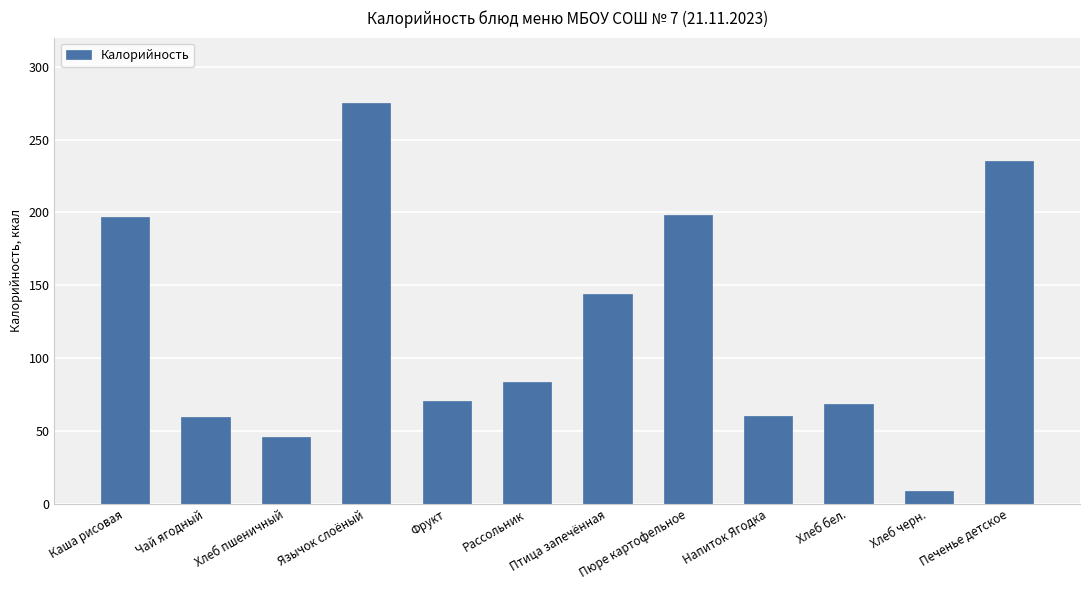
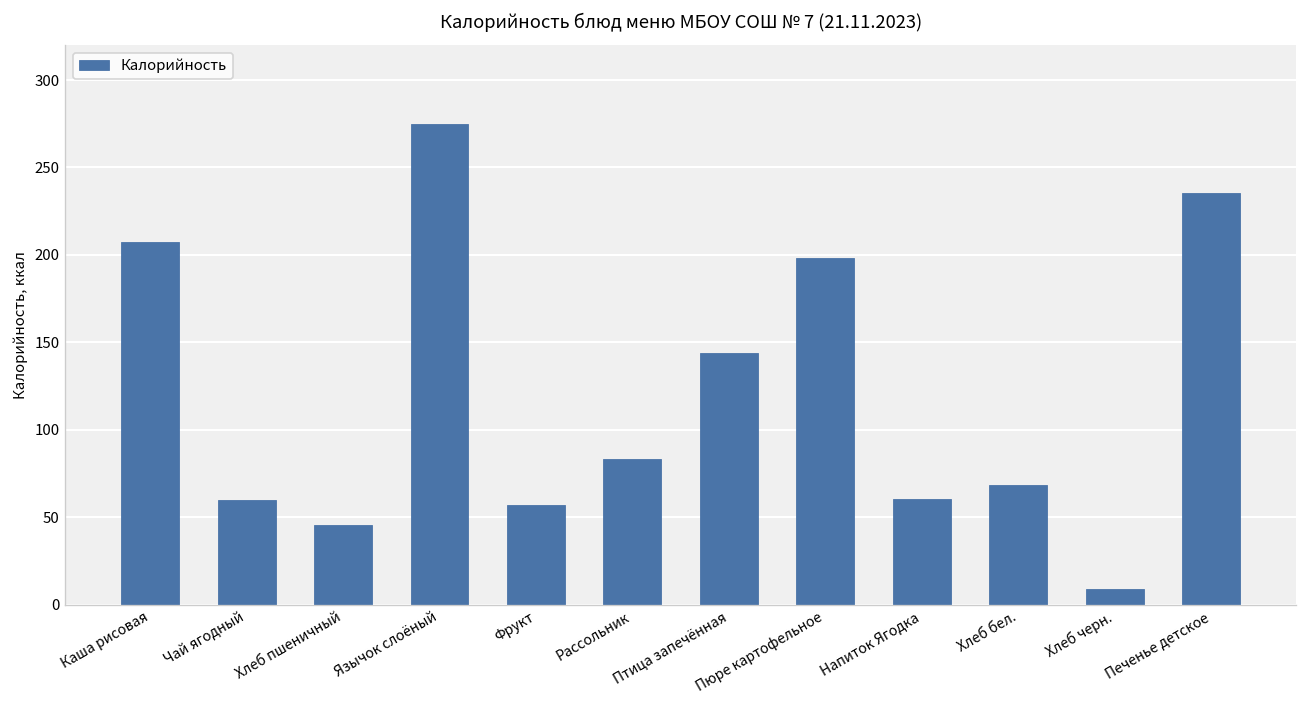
Каша рисовая: 197 -> 207
Фрукт: 71 -> 57
